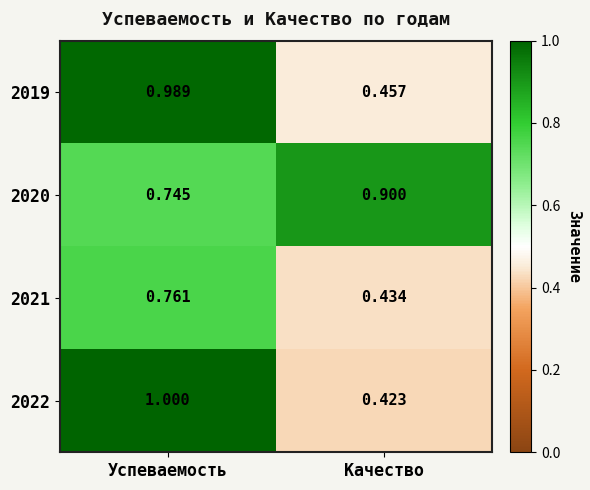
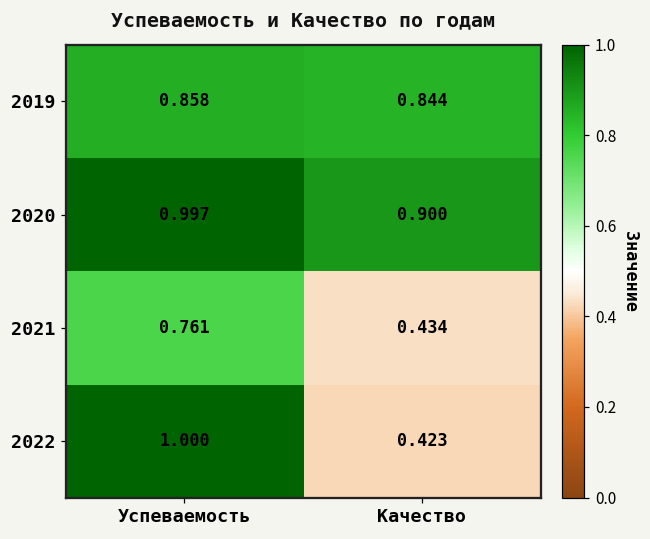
2019, Успеваемость: 0.989 -> 0.858
2019, Качество: 0.457 -> 0.844
2020, Успеваемость: 0.745 -> 0.997
